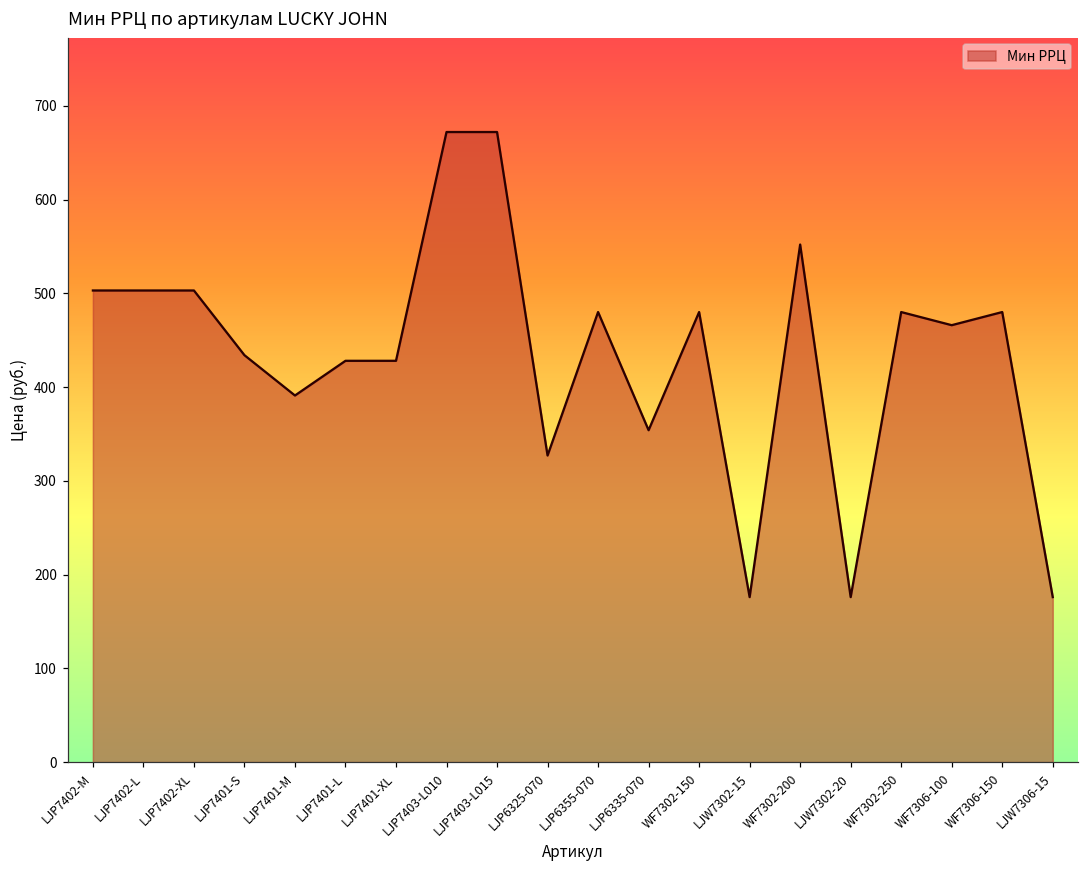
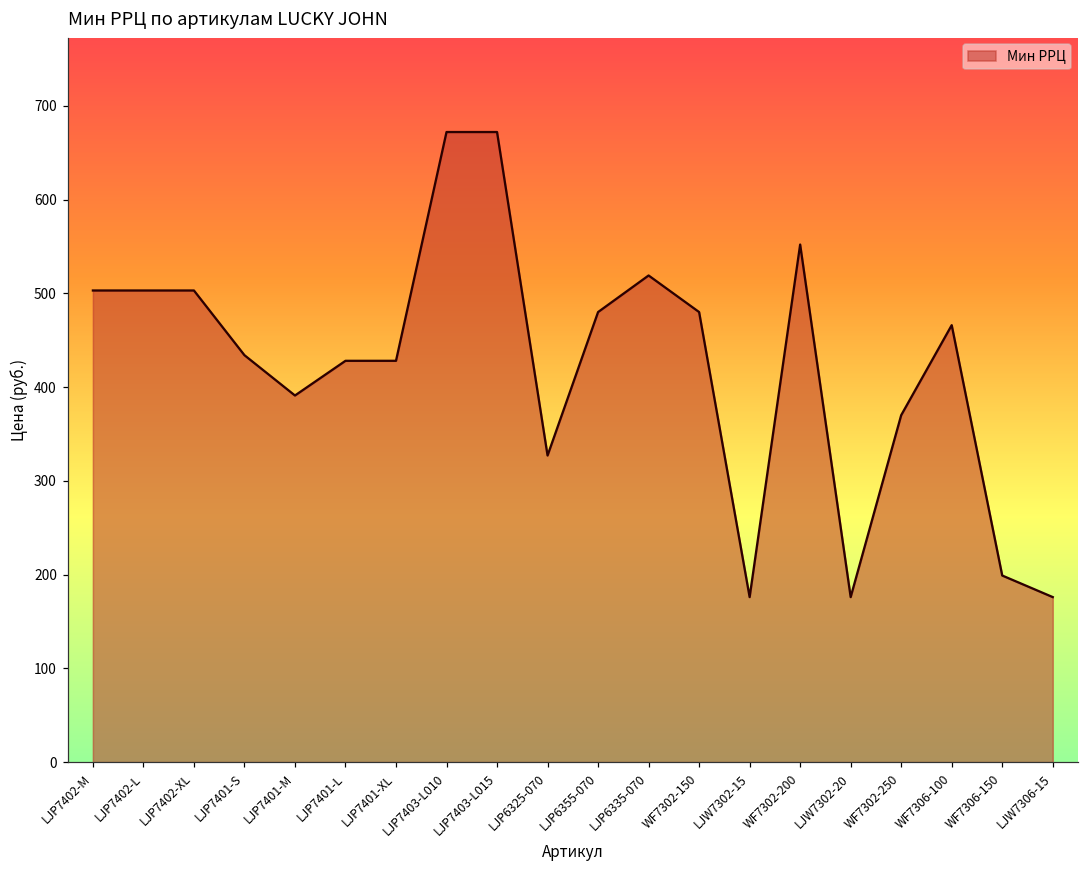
LJP6335-070: 350 -> 520
WF7302-250: 480 -> 370
WF7306-150: 480 -> 200
